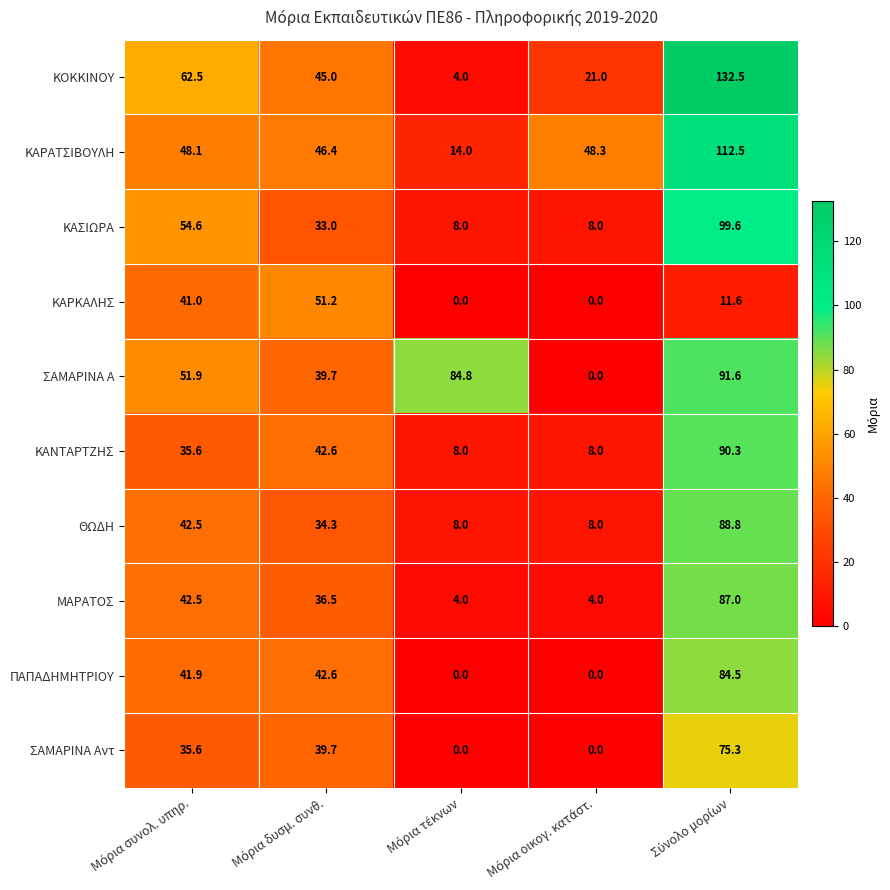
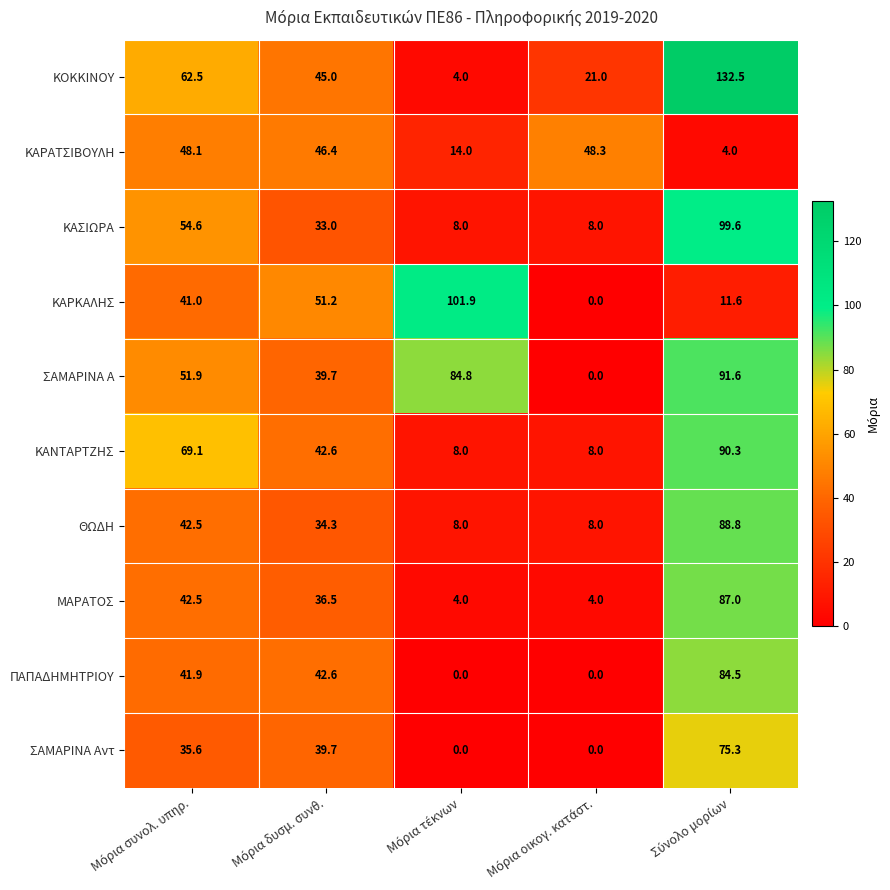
ΚΑΡΑΤΣΙΒΟΥΛΗ, Σύνολο μορίων: 112.5 -> 4.0
ΚΑΡΚΑΛΗΣ, Μόρια τέκνων: 0.0 -> 101.9
ΚΑΝΤΑΡΤΖΗΣ, Μόρια συνολ. υπηρ.: 35.6 -> 69.1
